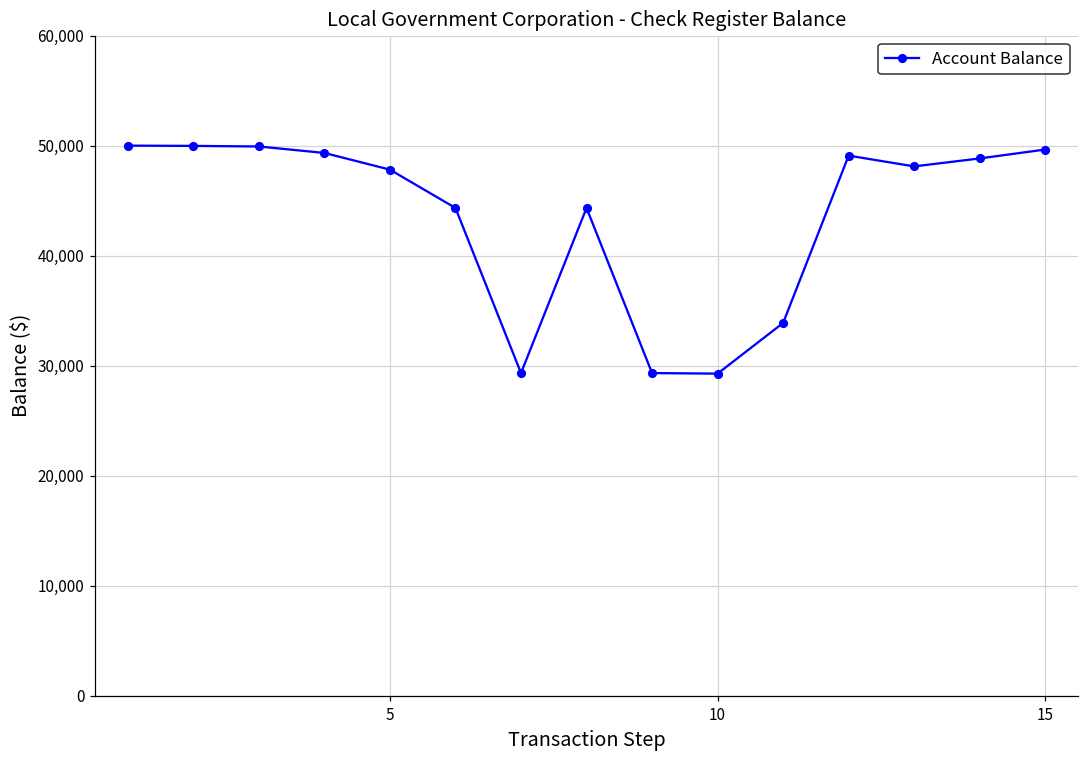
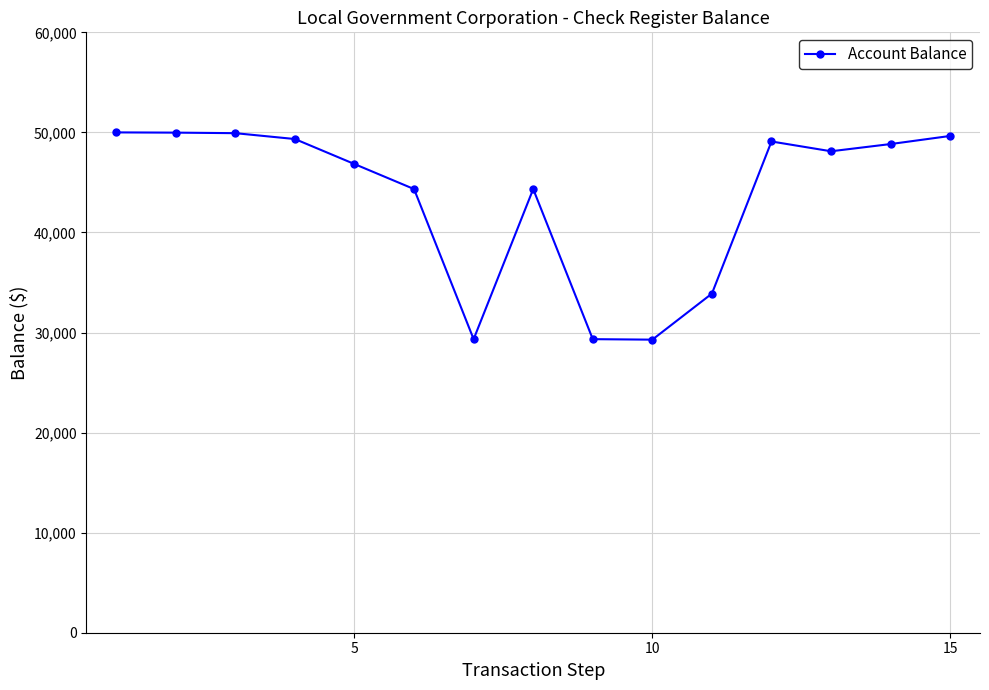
5: 47,800 -> 46,800
